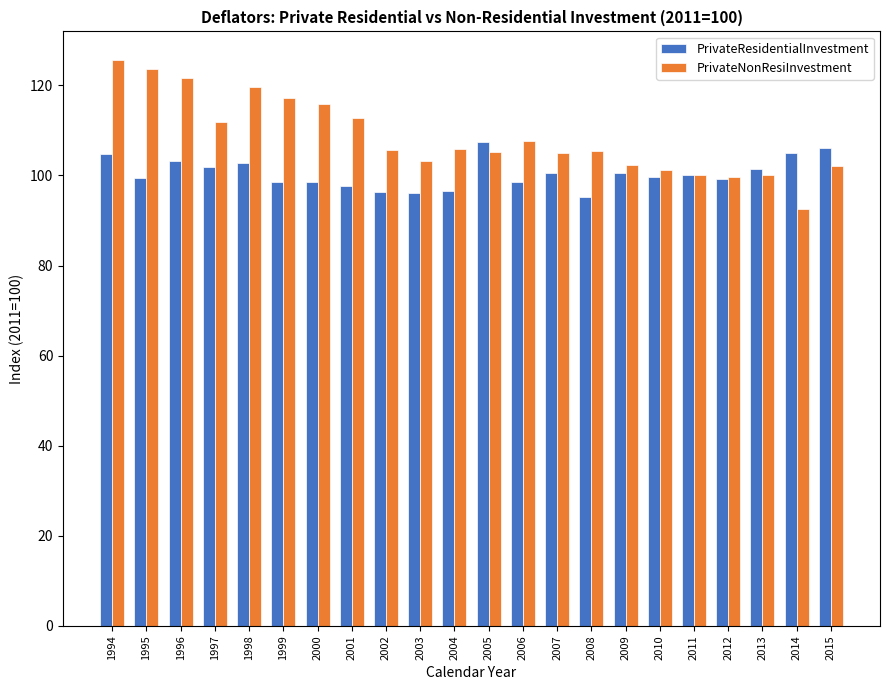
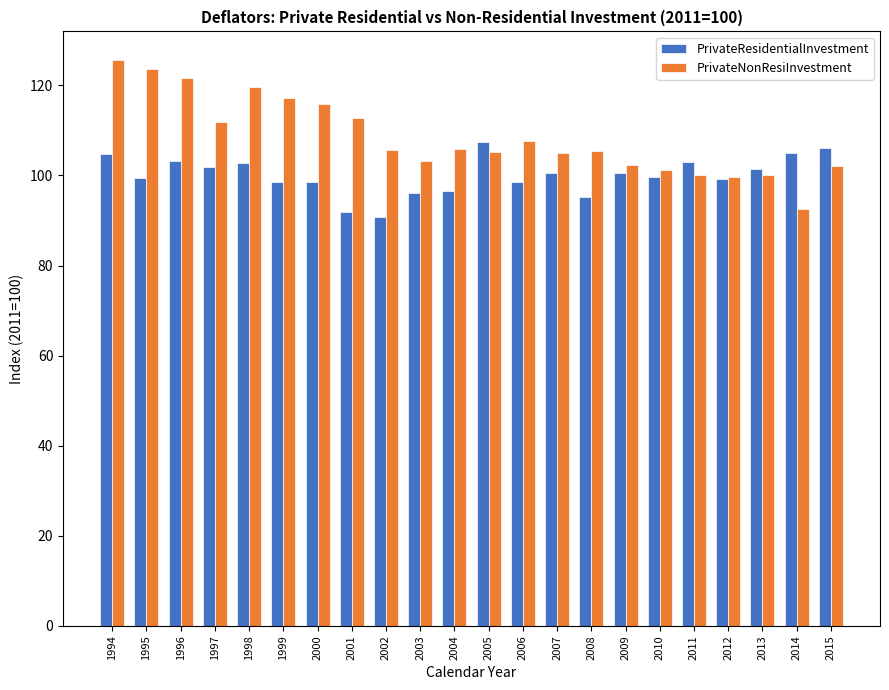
PrivateResidentialInvestment, 2001: 98 -> 92
PrivateResidentialInvestment, 2002: 96 -> 91
PrivateResidentialInvestment, 2011: 100 -> 103
